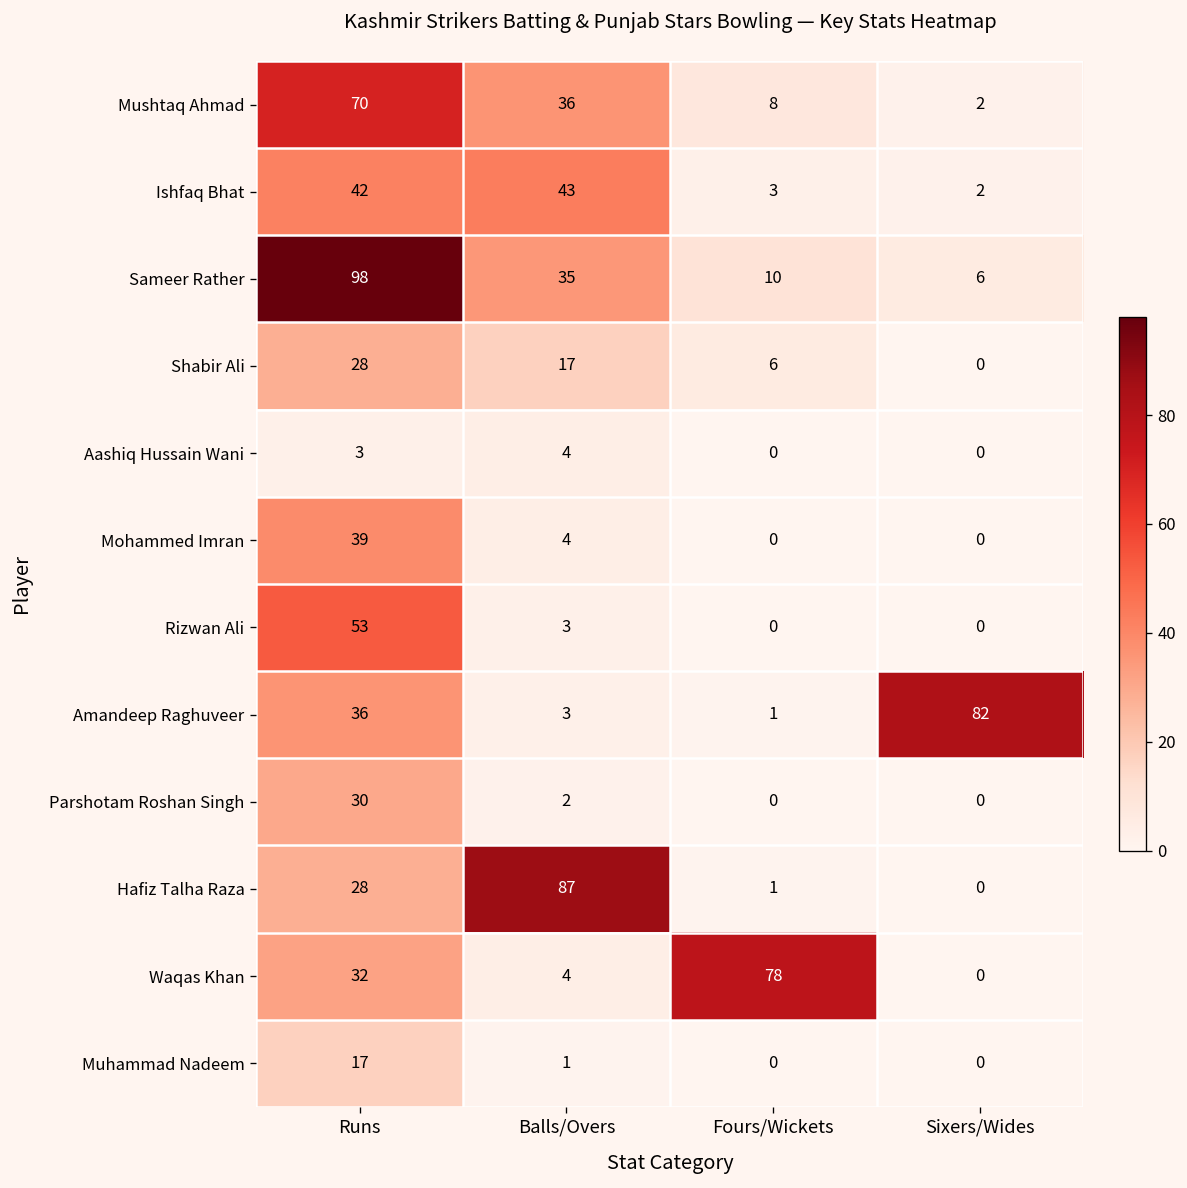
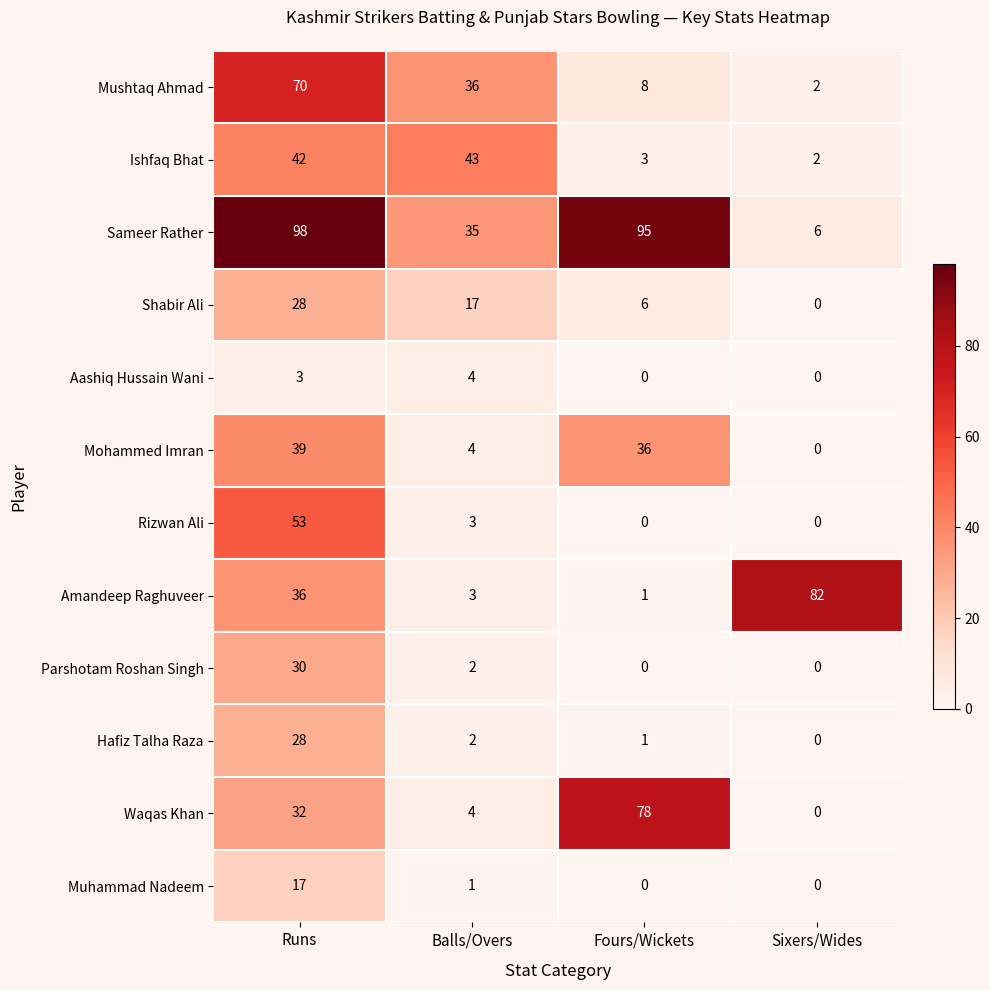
Sameer Rather, Fours/Wickets: 10 -> 95
Mohammed Imran, Fours/Wickets: 0 -> 36
Hafiz Talha Raza, Balls/Overs: 87 -> 2
